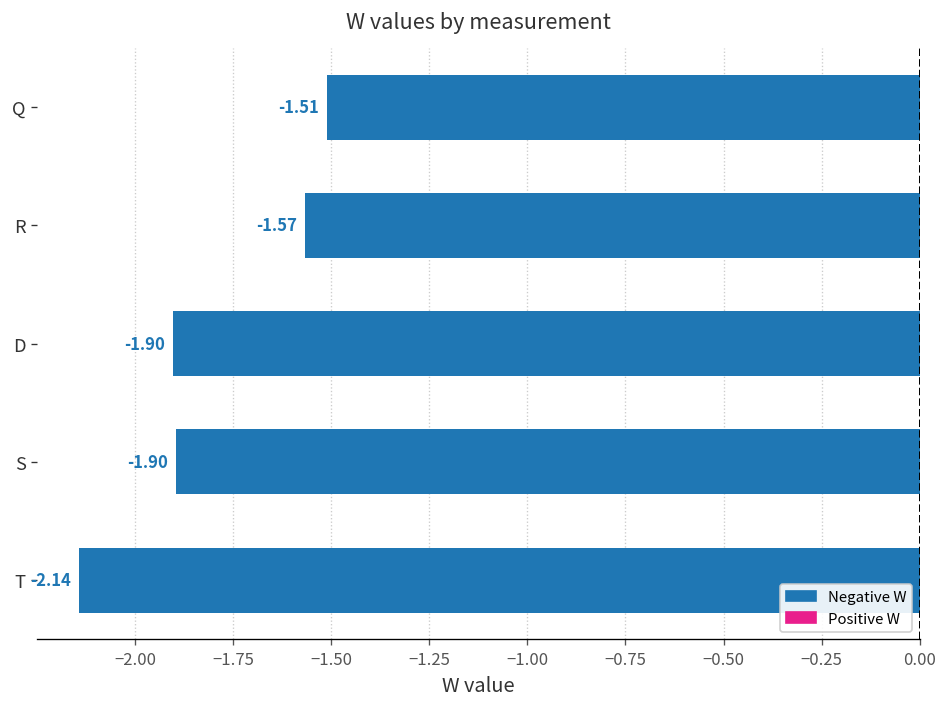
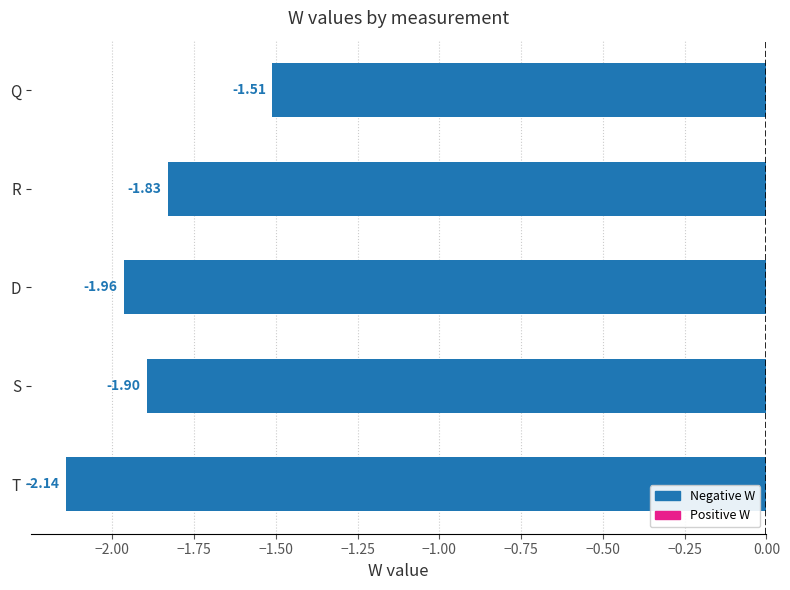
R: -1.57 -> -1.83
D: -1.90 -> -1.96
